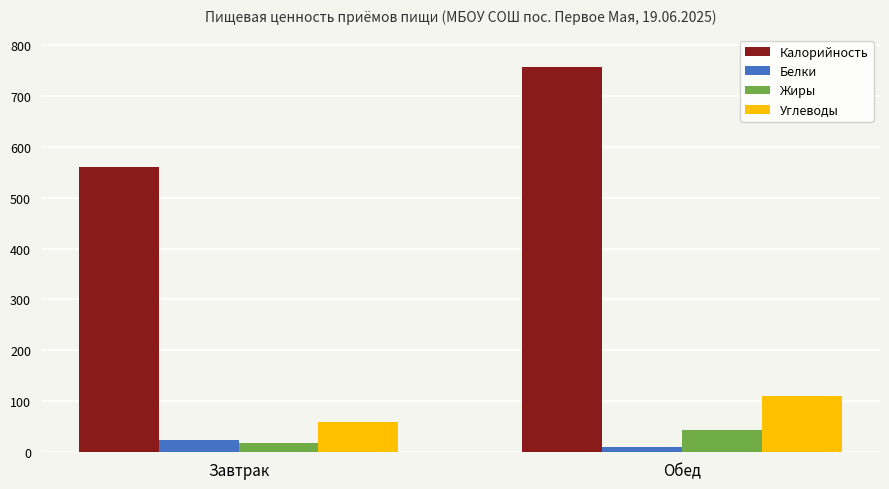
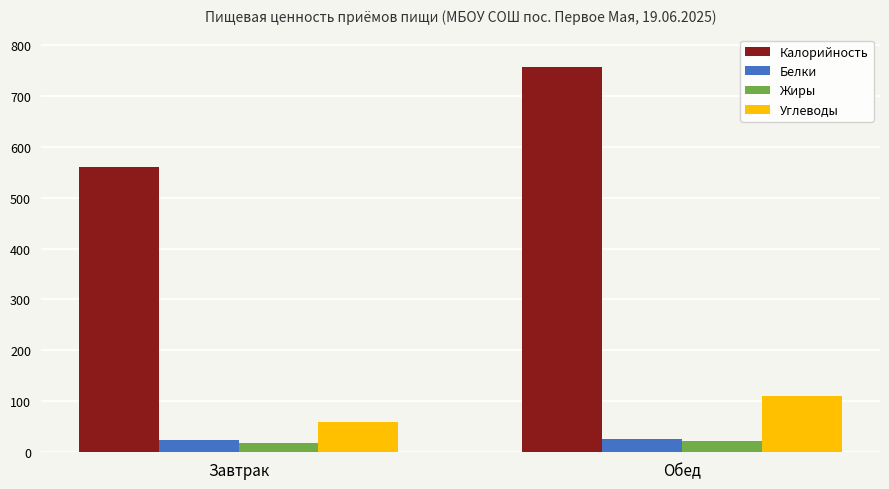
Белки, Обед: 10 -> 30
Жиры, Обед: 40 -> 20
